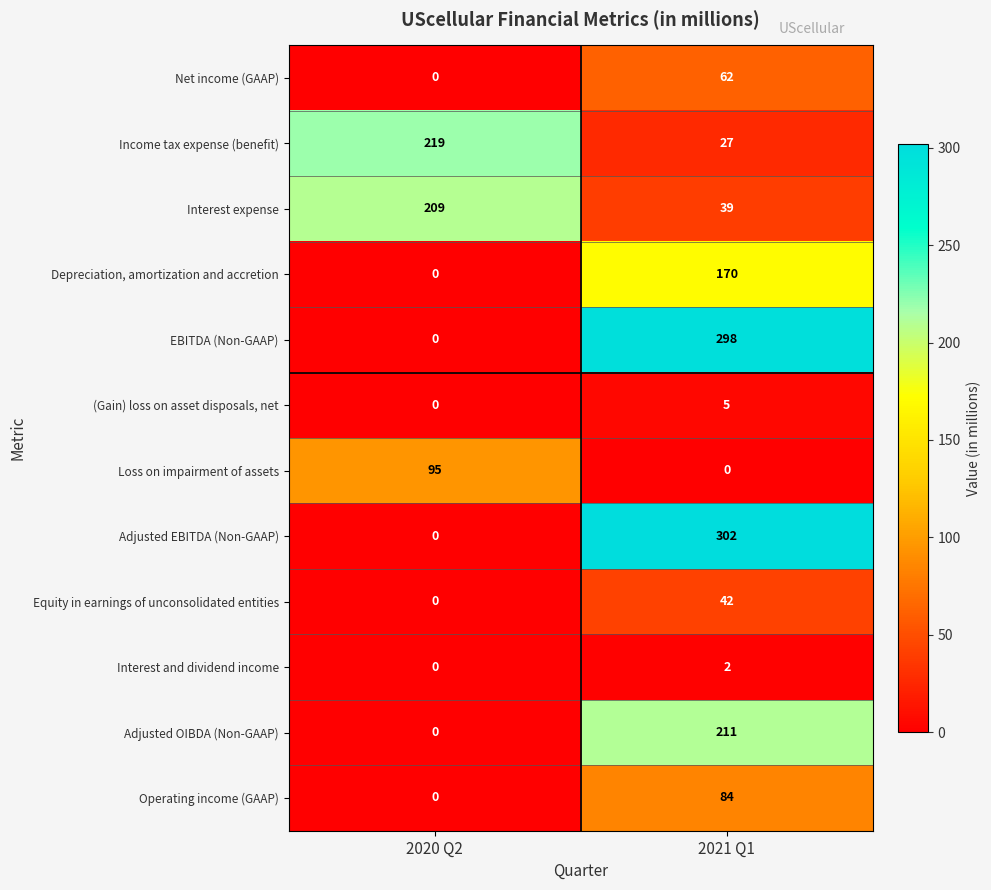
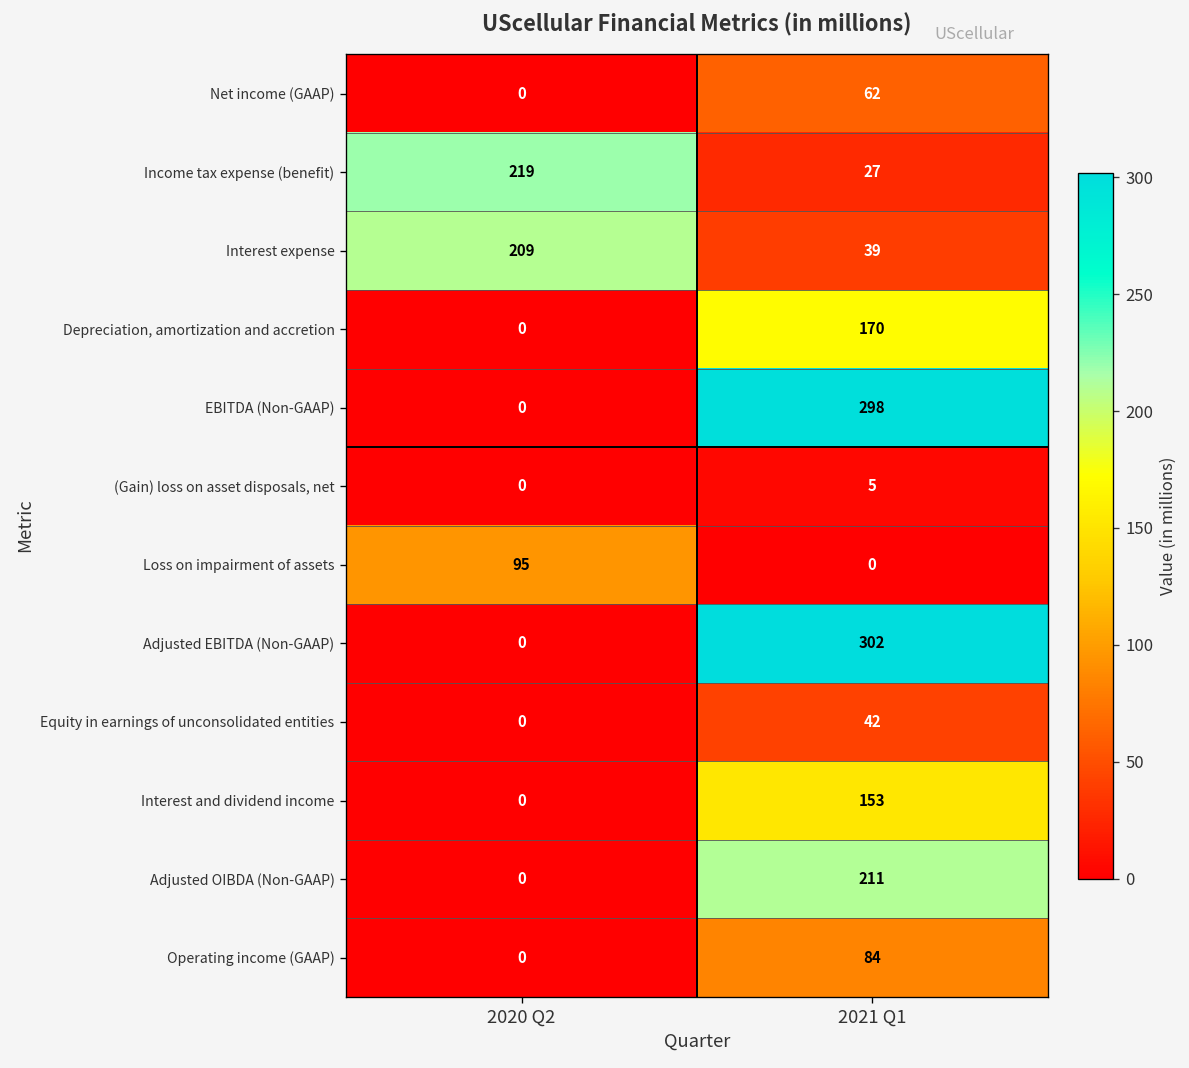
Interest and dividend income, 2021 Q1: 2 -> 153
